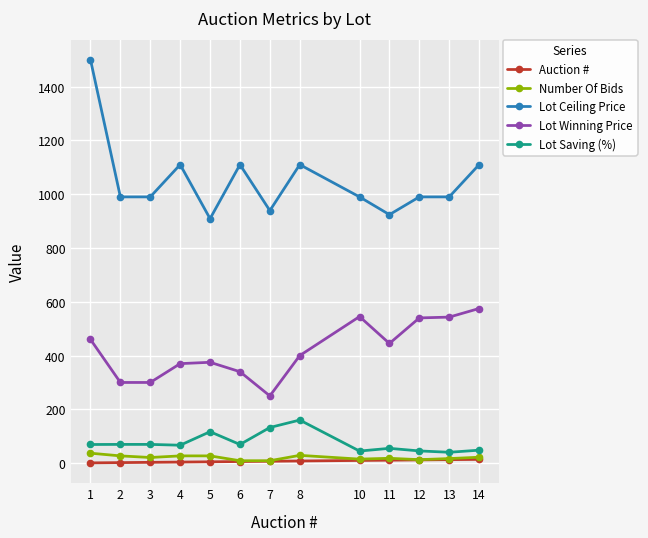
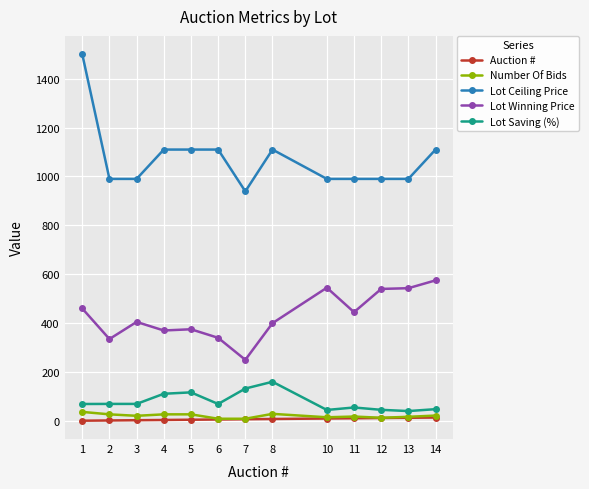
Lot Winning Price, 2: 300 -> 340
Lot Winning Price, 3: 300 -> 410
Lot Saving (%), 4: 70 -> 110
Lot Ceiling Price, 5: 910 -> 1110
Lot Ceiling Price, 11: 920 -> 990
